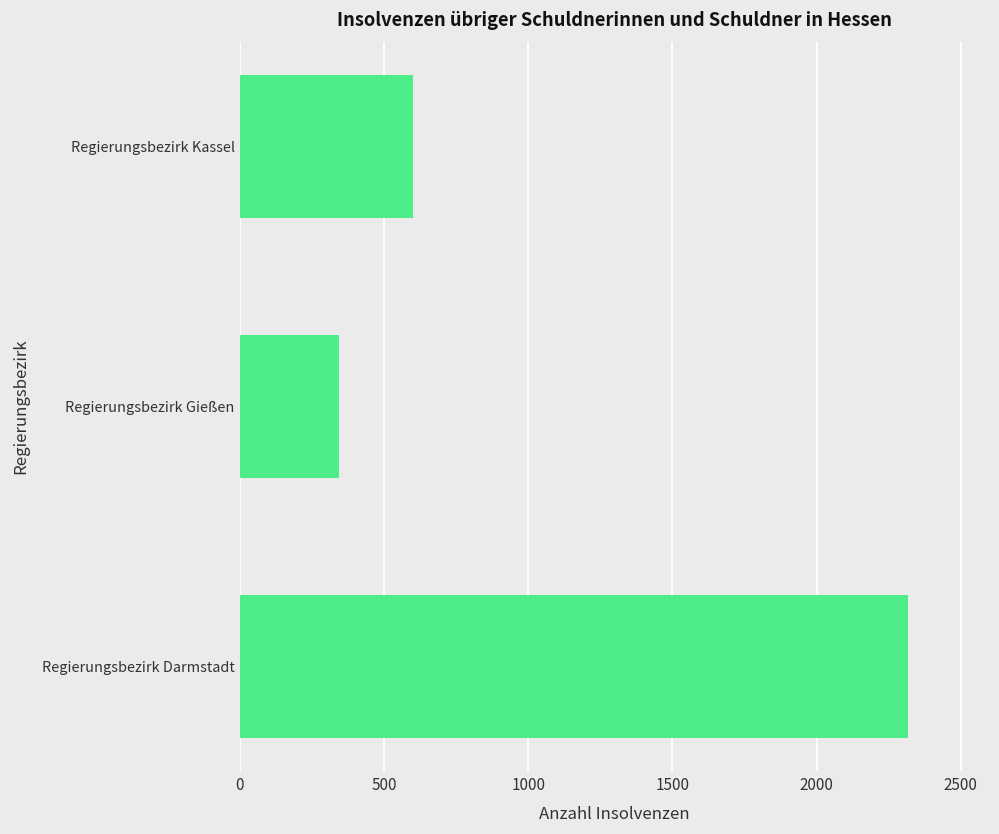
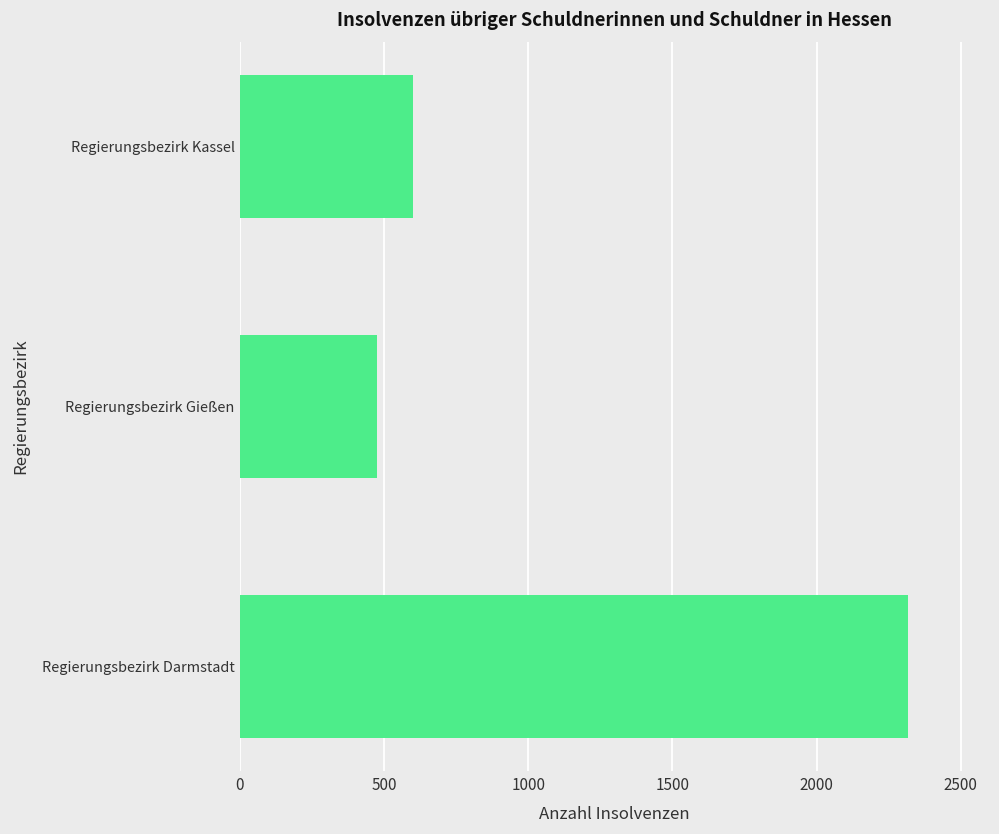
Regierungsbezirk Gießen: 350 -> 480
